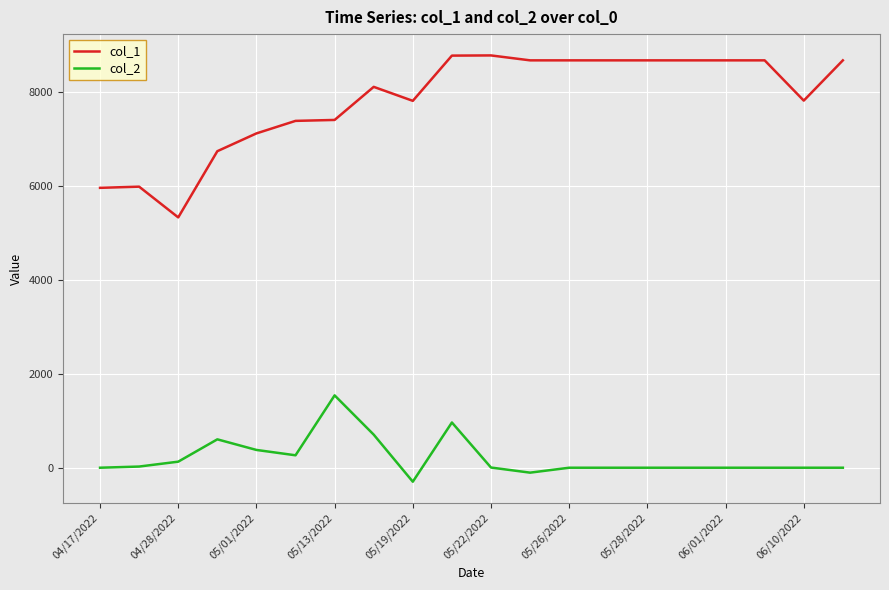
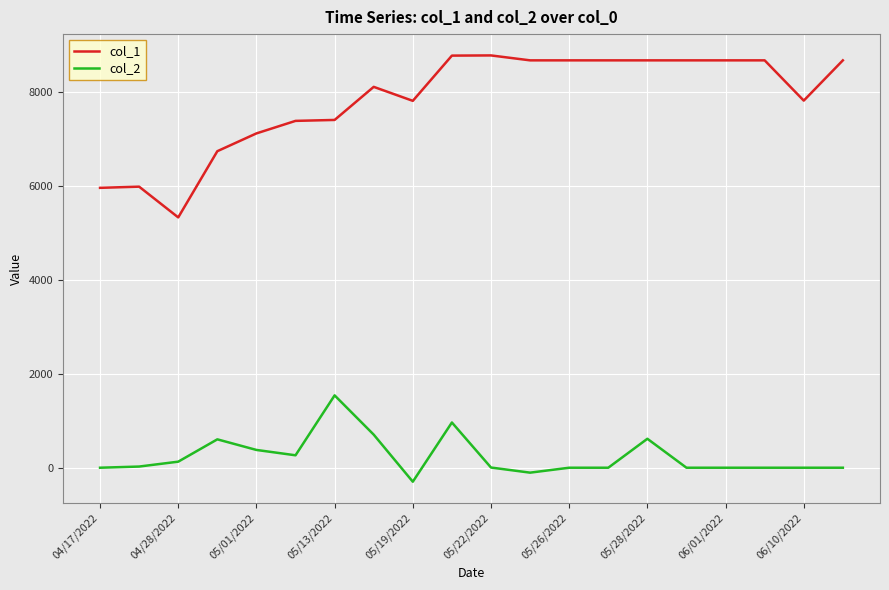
col_2, 05/28/2022: 0 -> 600
